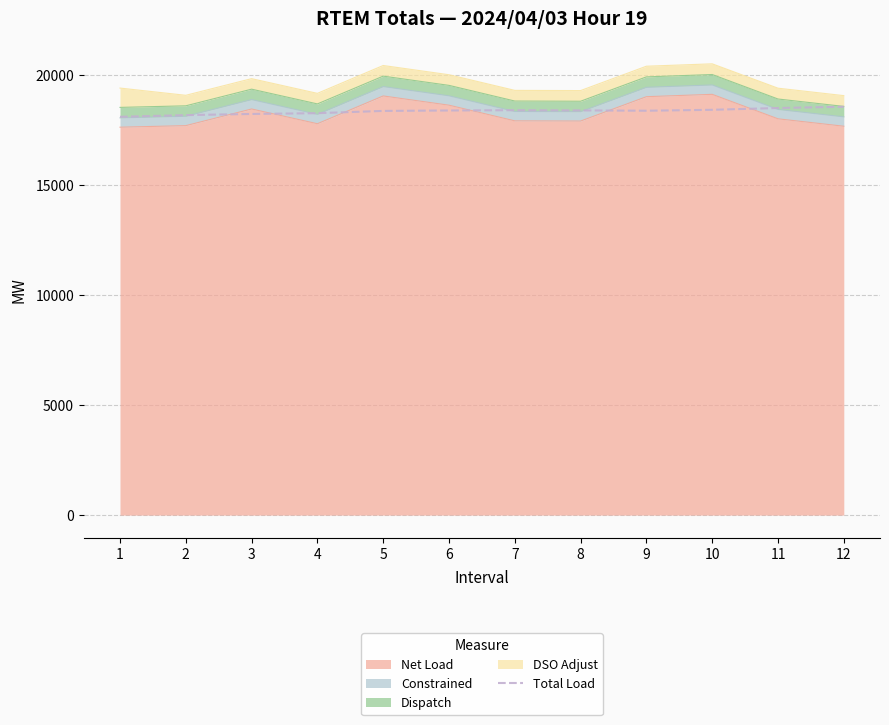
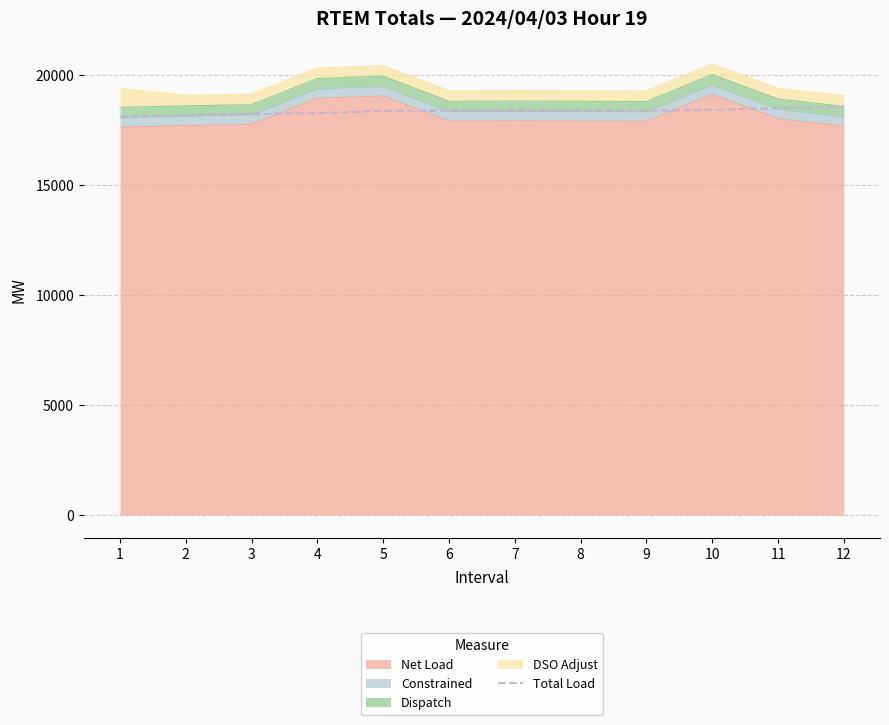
Net Load, 3: 18400 -> 17700
Net Load, 4: 17800 -> 18900
Net Load, 6: 18600 -> 17900
Net Load, 9: 19000 -> 17900
